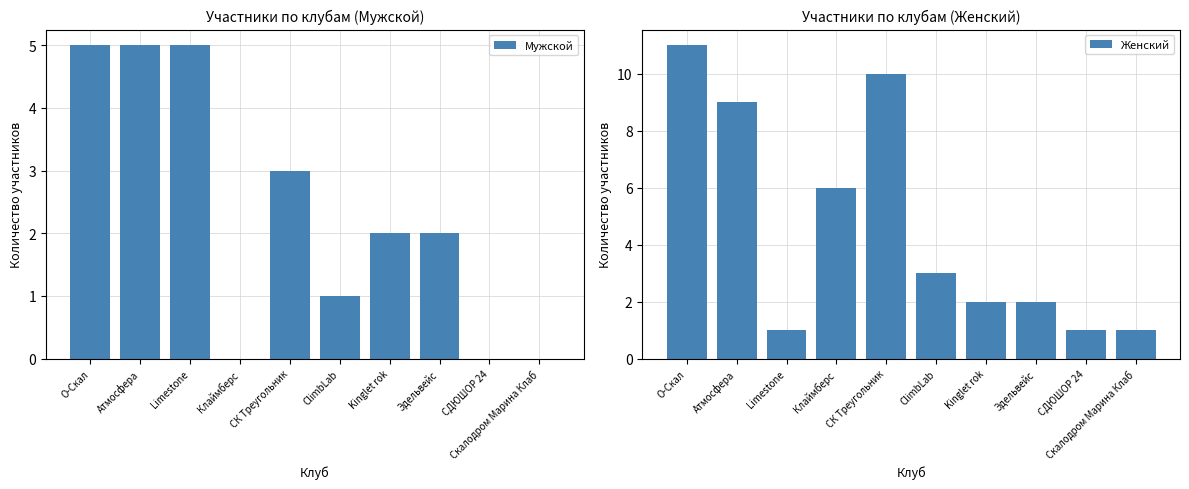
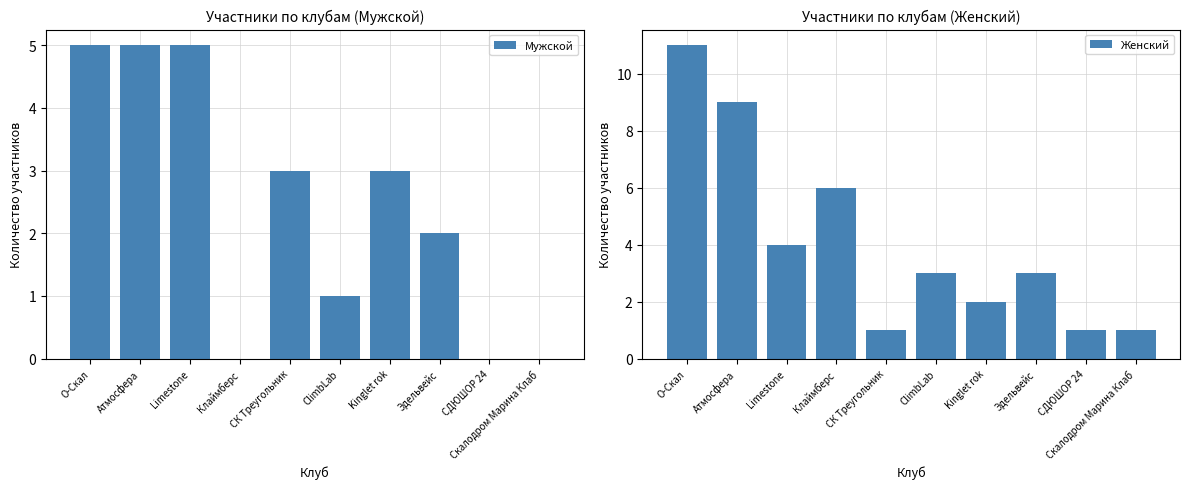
Участники по клубам (Мужской), Kinglet rok: 2 -> 3
Участники по клубам (Женский), Limestone: 1 -> 4
Участники по клубам (Женский), СК Треугольник: 10 -> 1
Участники по клубам (Женский), Эдельвейс: 2 -> 3
